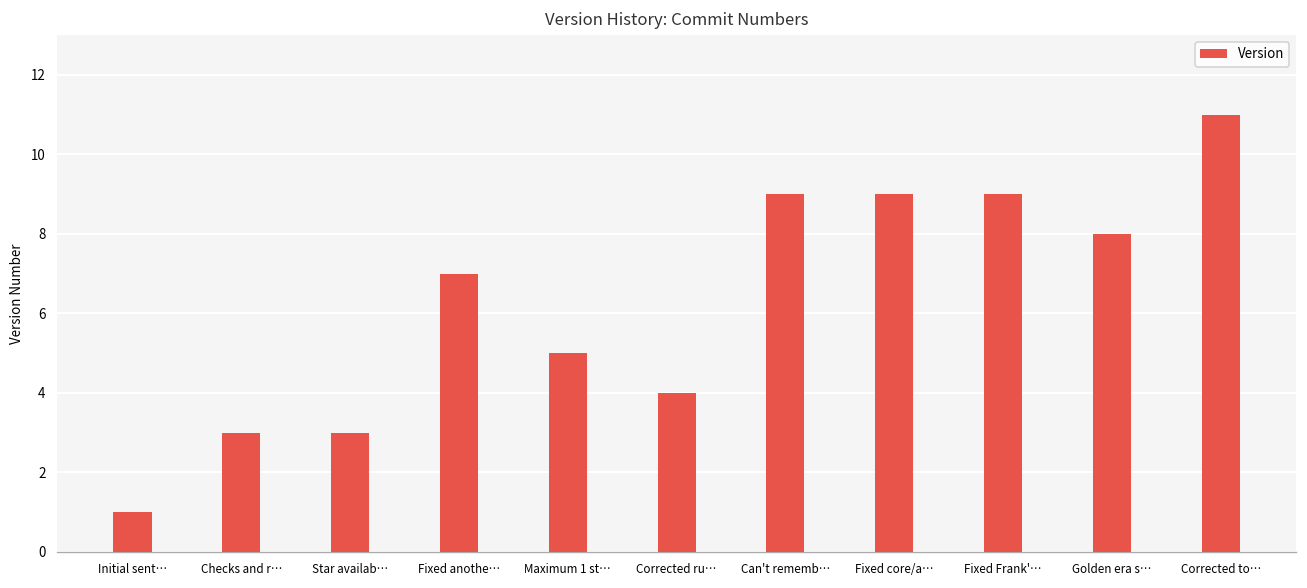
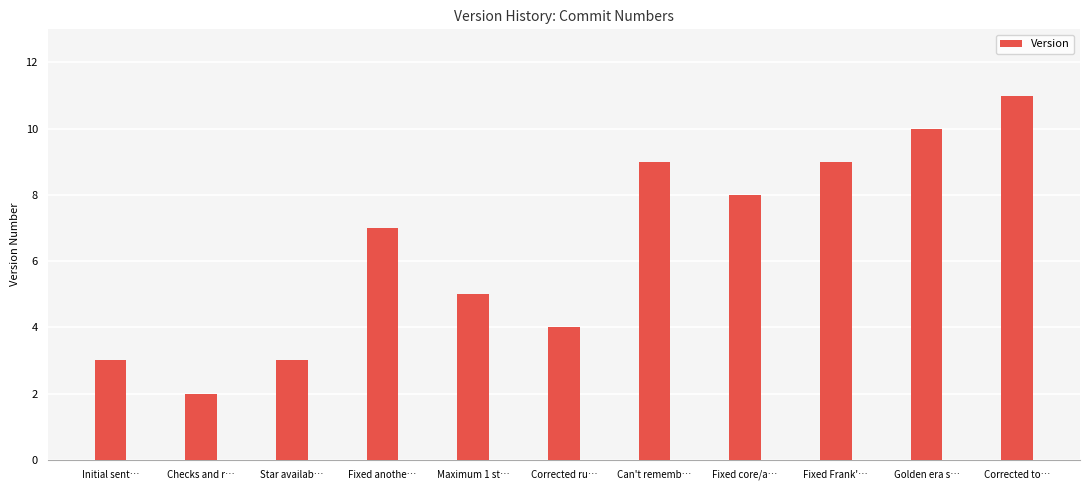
Initial sent…: 1 -> 3
Checks and r…: 3 -> 2
Fixed core/a…: 9 -> 8
Golden era s…: 8 -> 10
